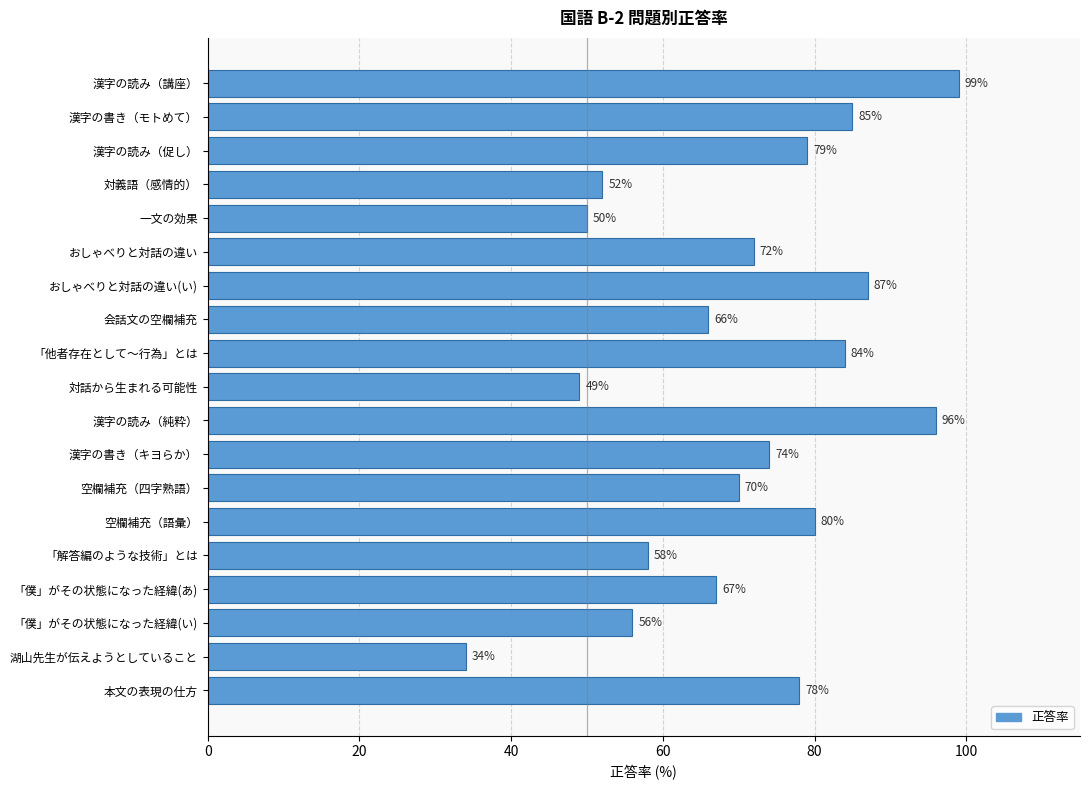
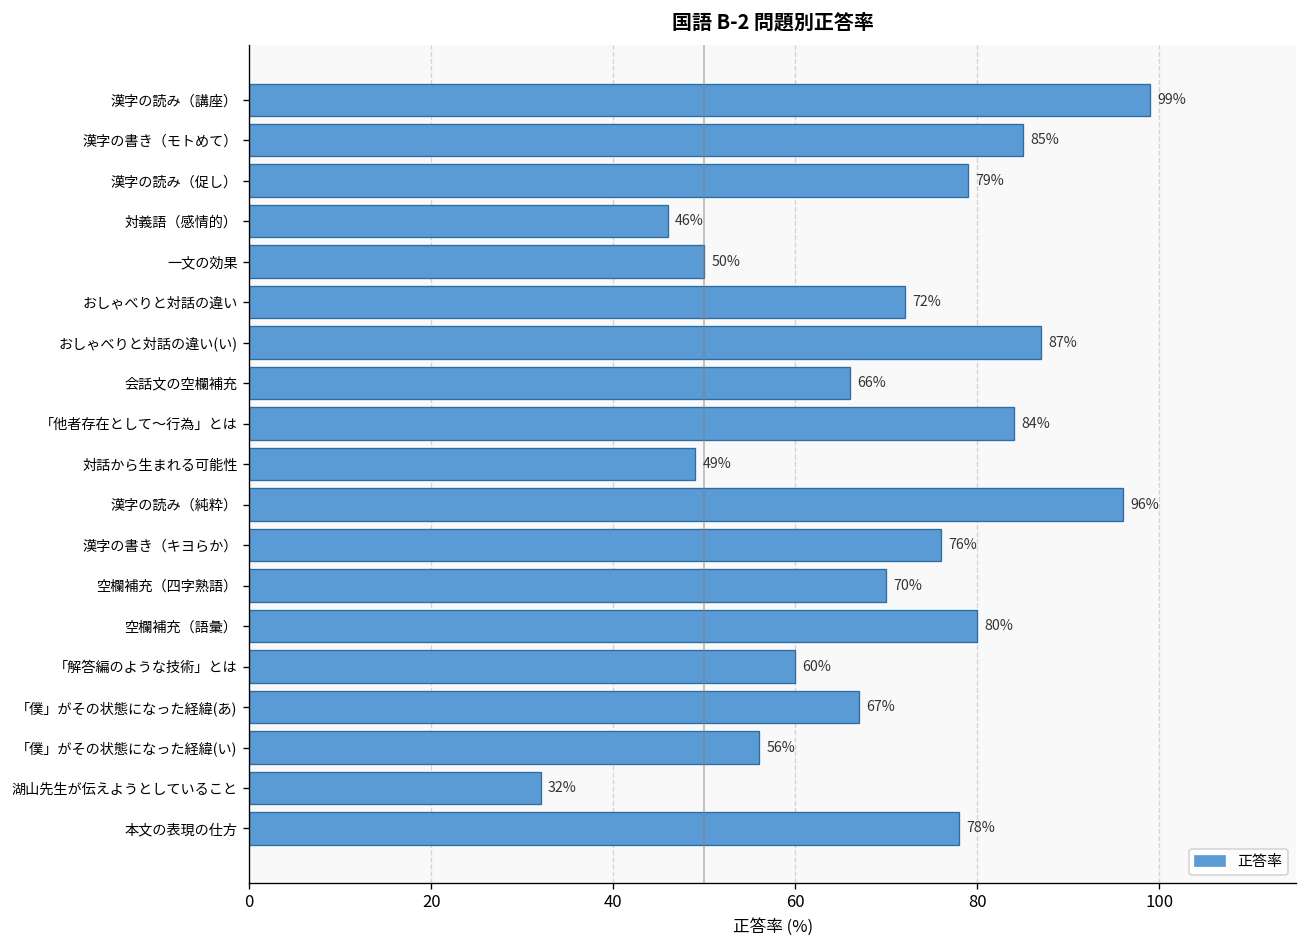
対義語（感情的）: 52% -> 46%
漢字の書き（キヨらか）: 74% -> 76%
「解答編のような技術」とは: 58% -> 60%
湖山先生が伝えようとしていること: 34% -> 32%
